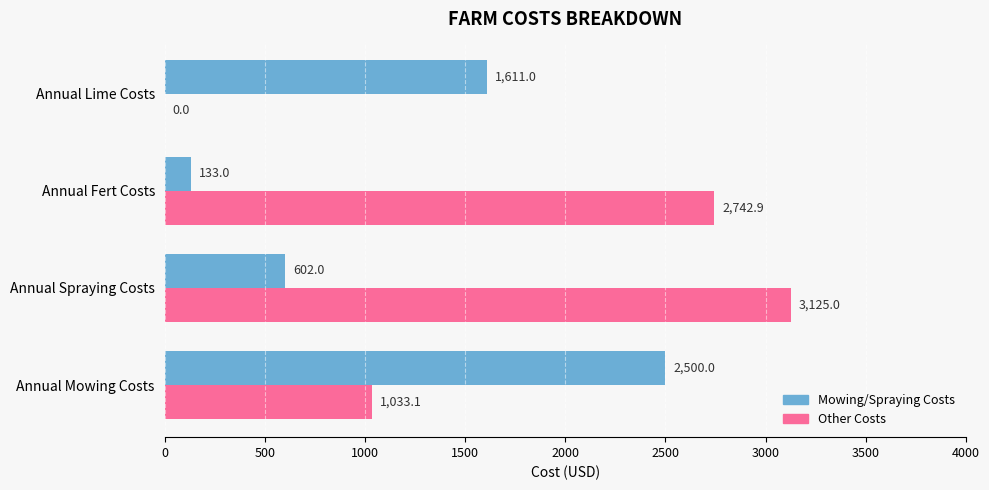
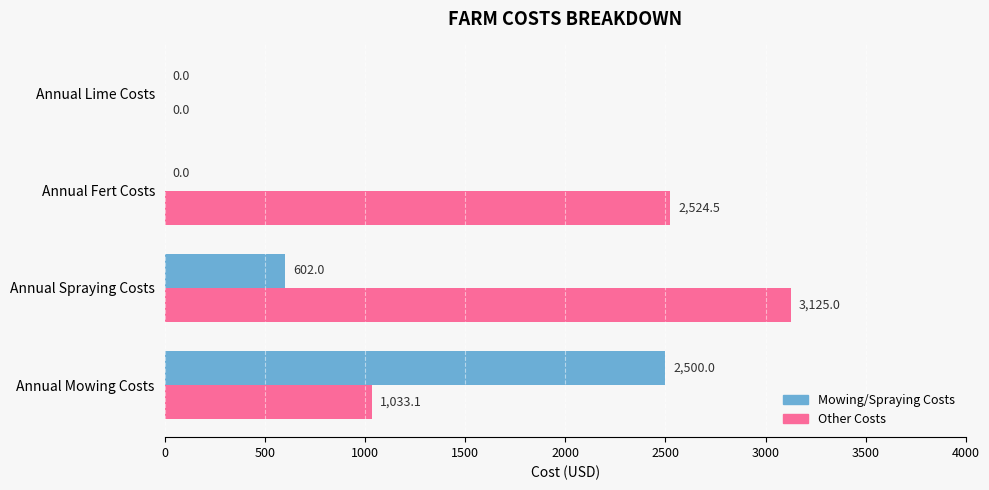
Mowing/Spraying Costs, Annual Lime Costs: 1,611.0 -> 0.0
Mowing/Spraying Costs, Annual Fert Costs: 133.0 -> 0.0
Other Costs, Annual Fert Costs: 2,742.9 -> 2,524.5
